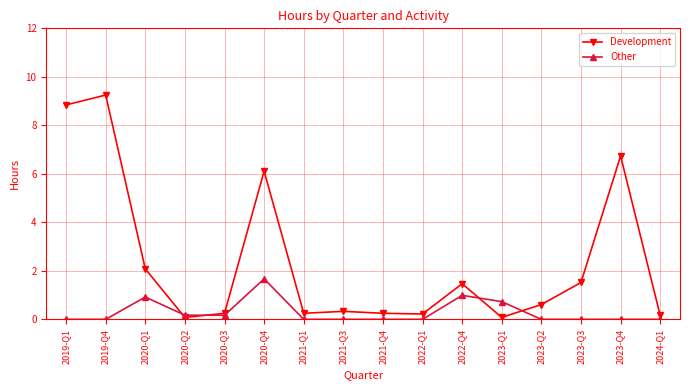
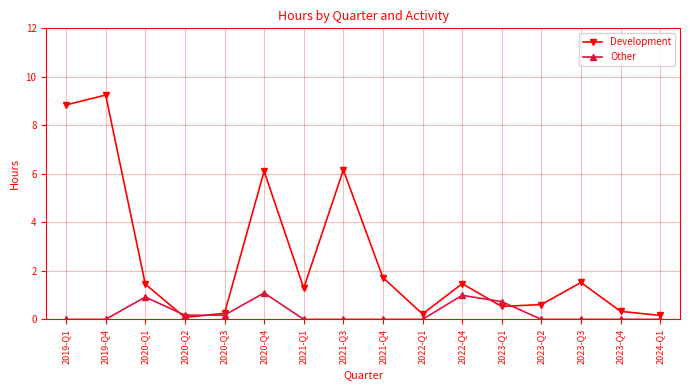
Development, 2020-Q1: 2.1 -> 1.5
Other, 2020-Q4: 1.7 -> 1.1
Development, 2021-Q1: 0.3 -> 1.3
Development, 2021-Q3: 0.3 -> 6.2
Development, 2021-Q4: 0.3 -> 1.7
Development, 2023-Q1: 0.1 -> 0.5
Development, 2023-Q4: 6.7 -> 0.3
